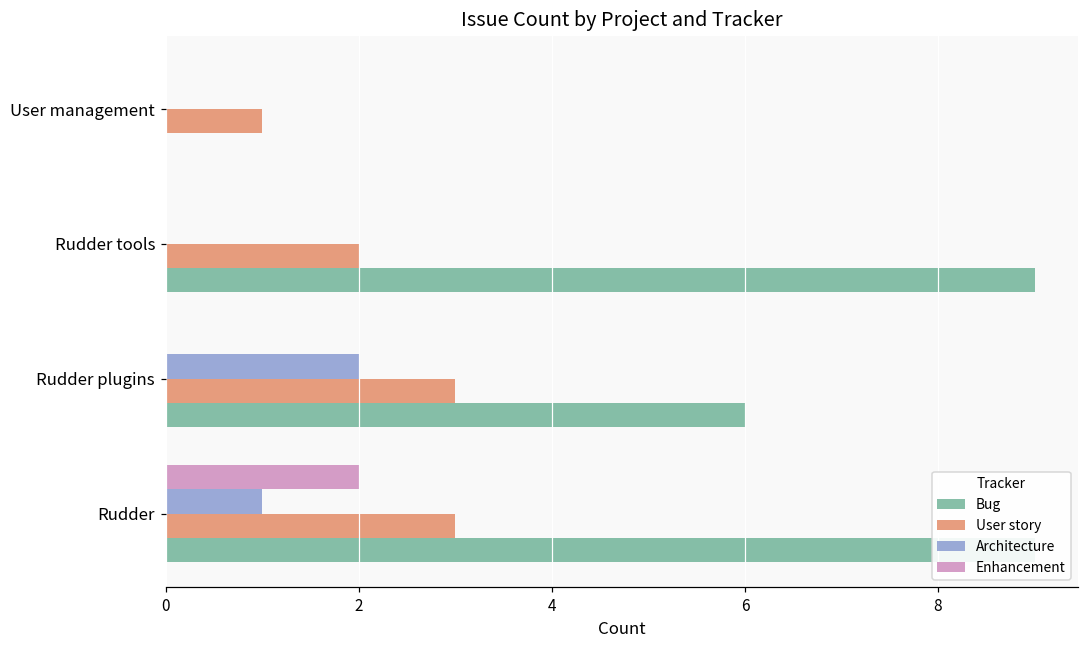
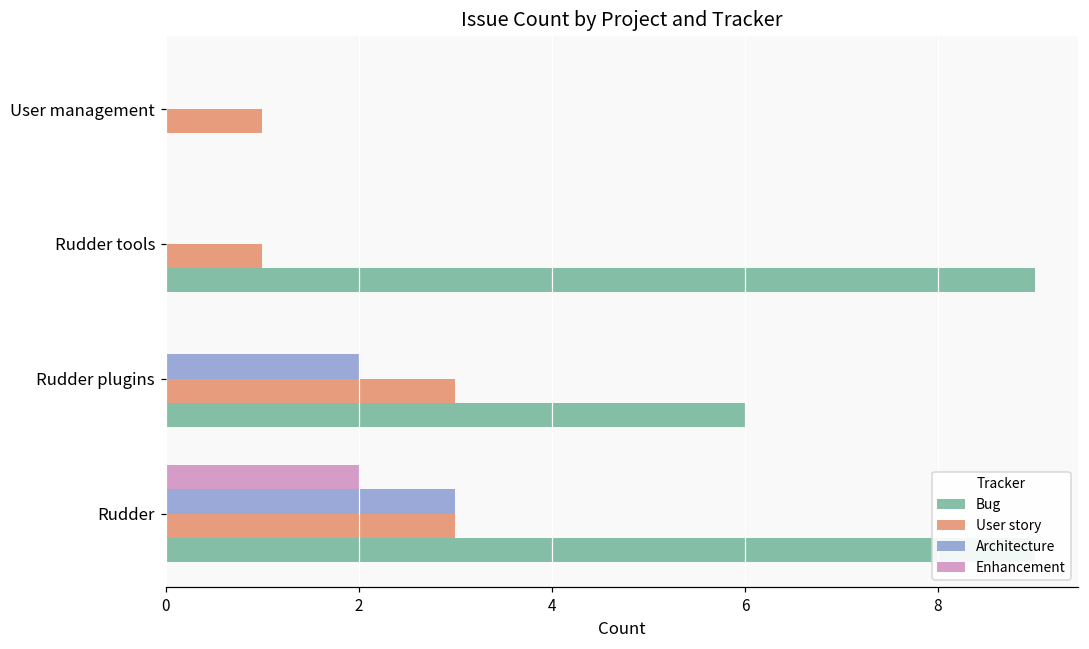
User story, Rudder tools: 2 -> 1
Architecture, Rudder: 1 -> 3
